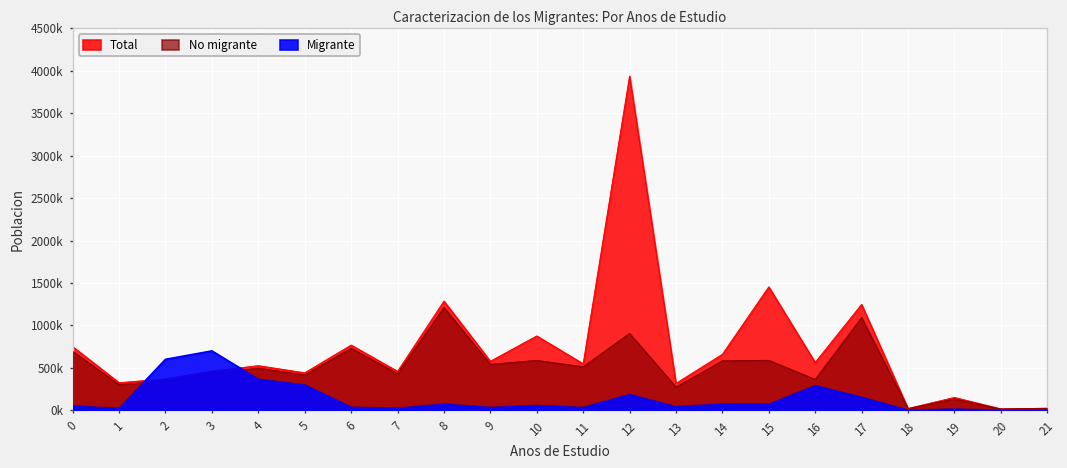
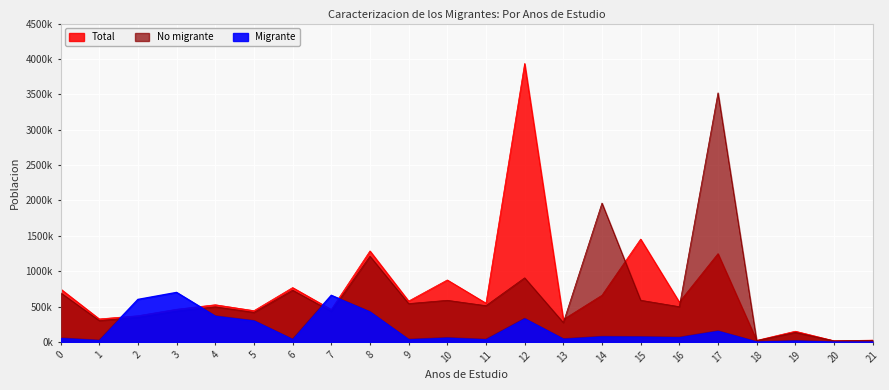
Migrante, 7: 0 -> 700000
Migrante, 8: 100000 -> 400000
Migrante, 12: 200000 -> 300000
No migrante, 14: 600000 -> 2000000
No migrante, 16: 400000 -> 500000
Migrante, 16: 300000 -> 100000
No migrante, 17: 1100000 -> 3500000
